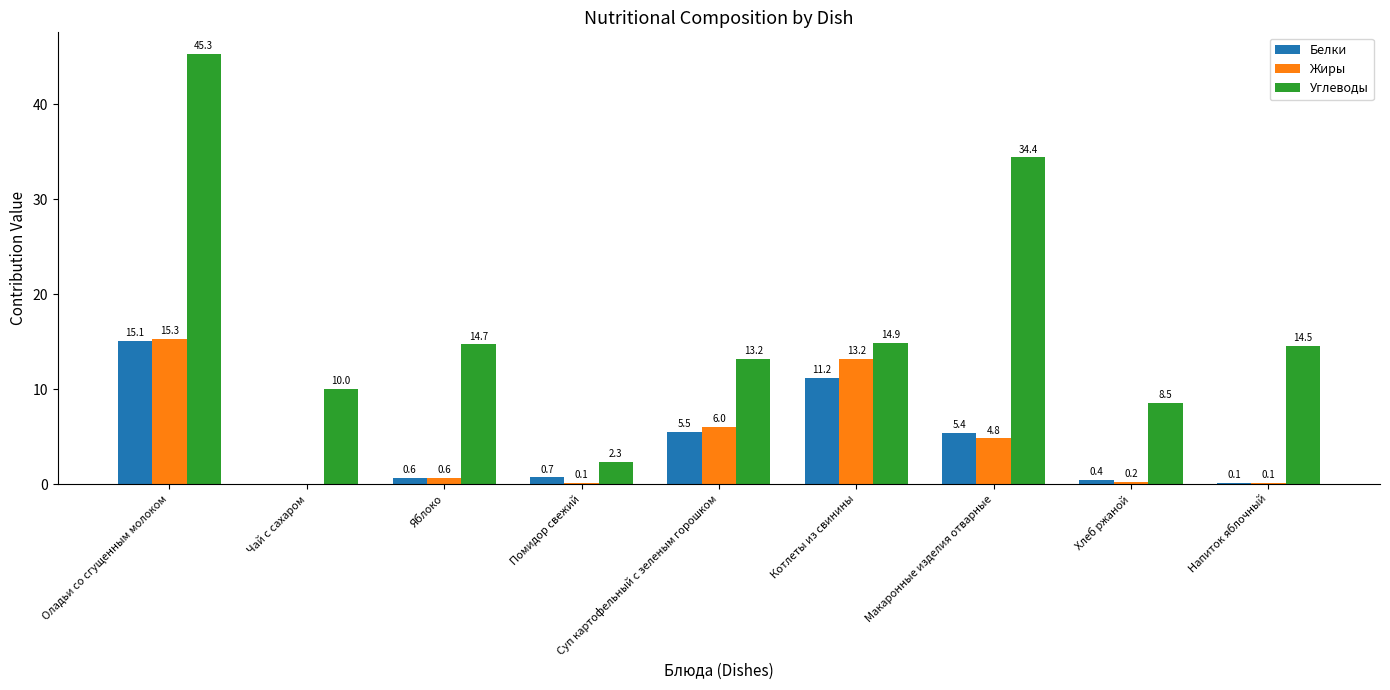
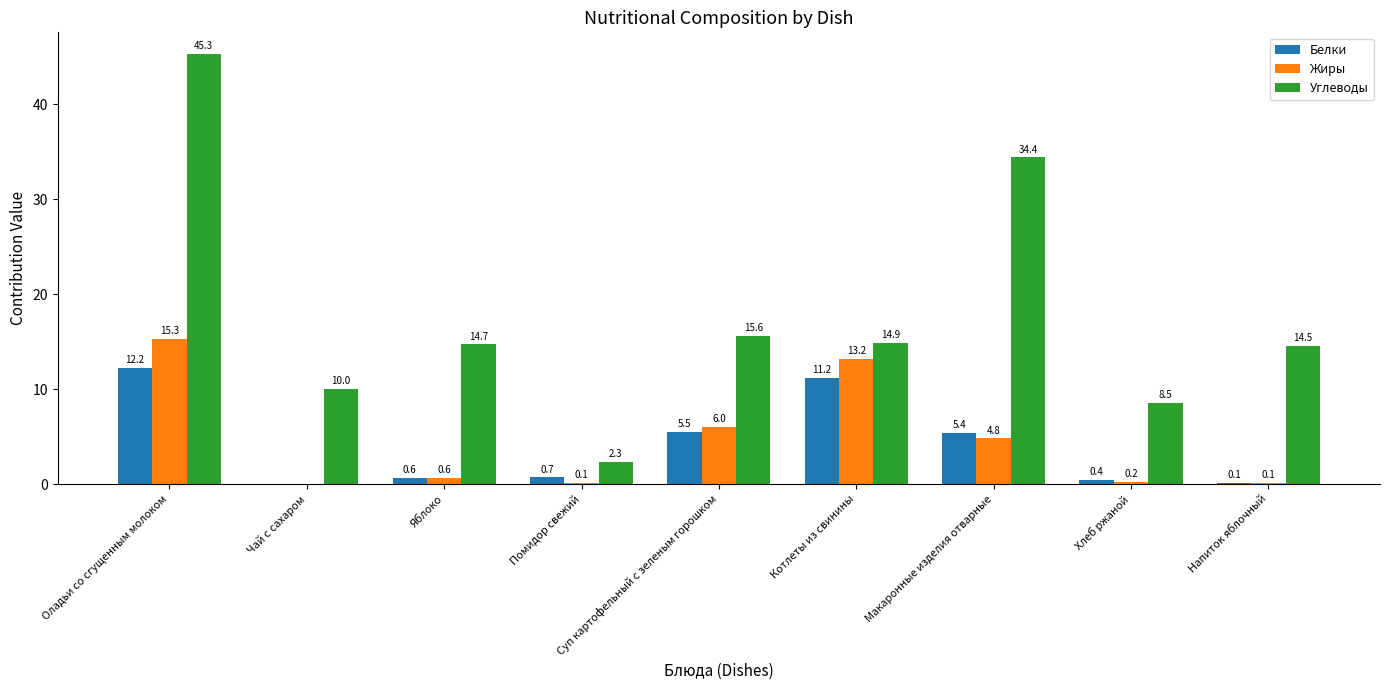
Белки, Оладьи со сгущенным молоком: 15.1 -> 12.2
Углеводы, Суп картофельный с зеленым горошком: 13.2 -> 15.6
